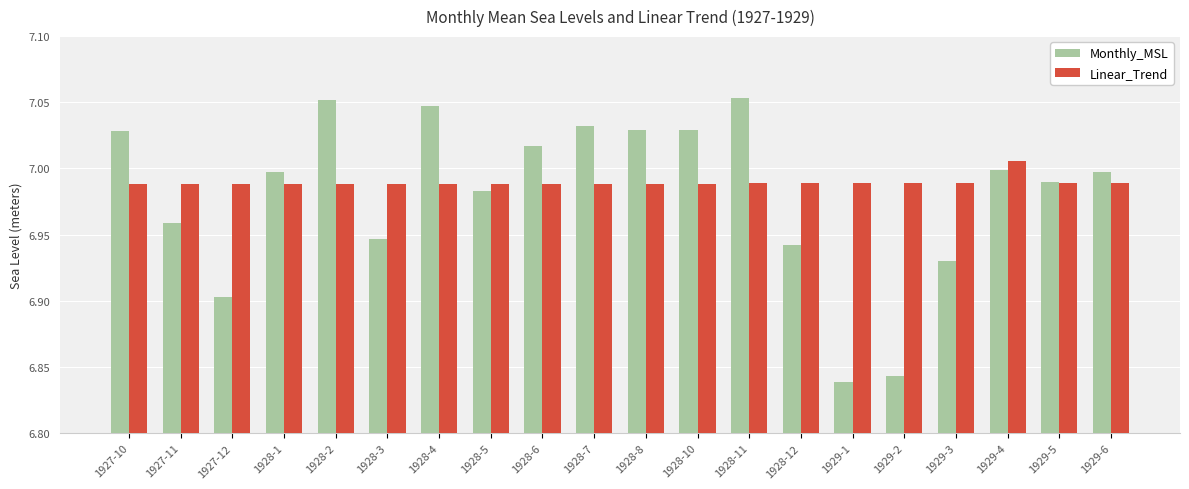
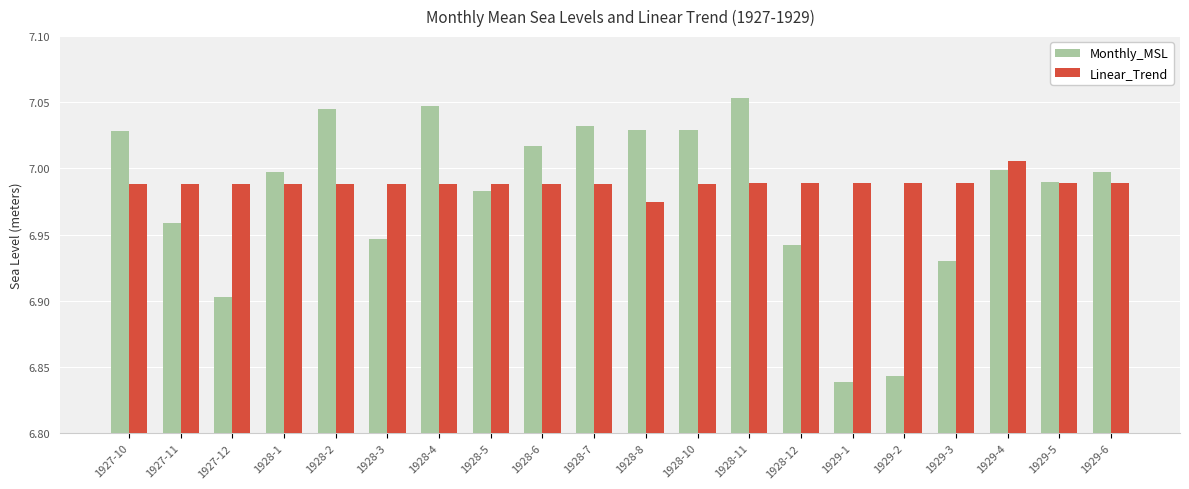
Monthly_MSL, 1928-2: 7.052 -> 7.045
Linear_Trend, 1928-8: 6.988 -> 6.975
